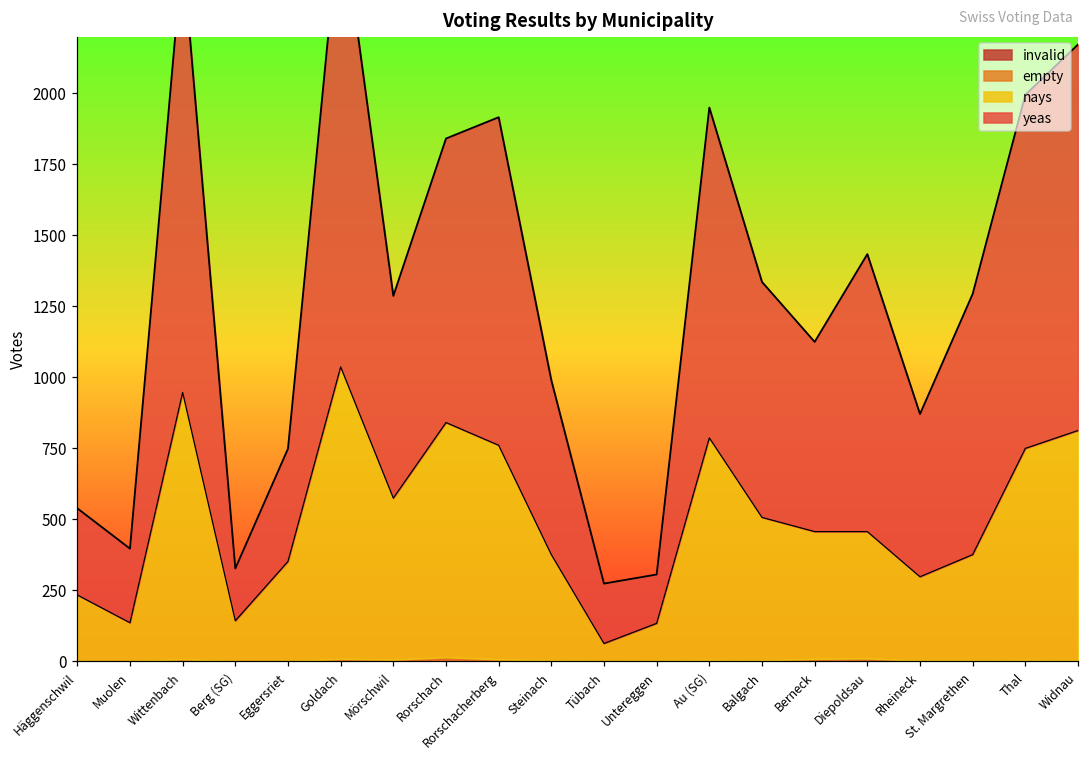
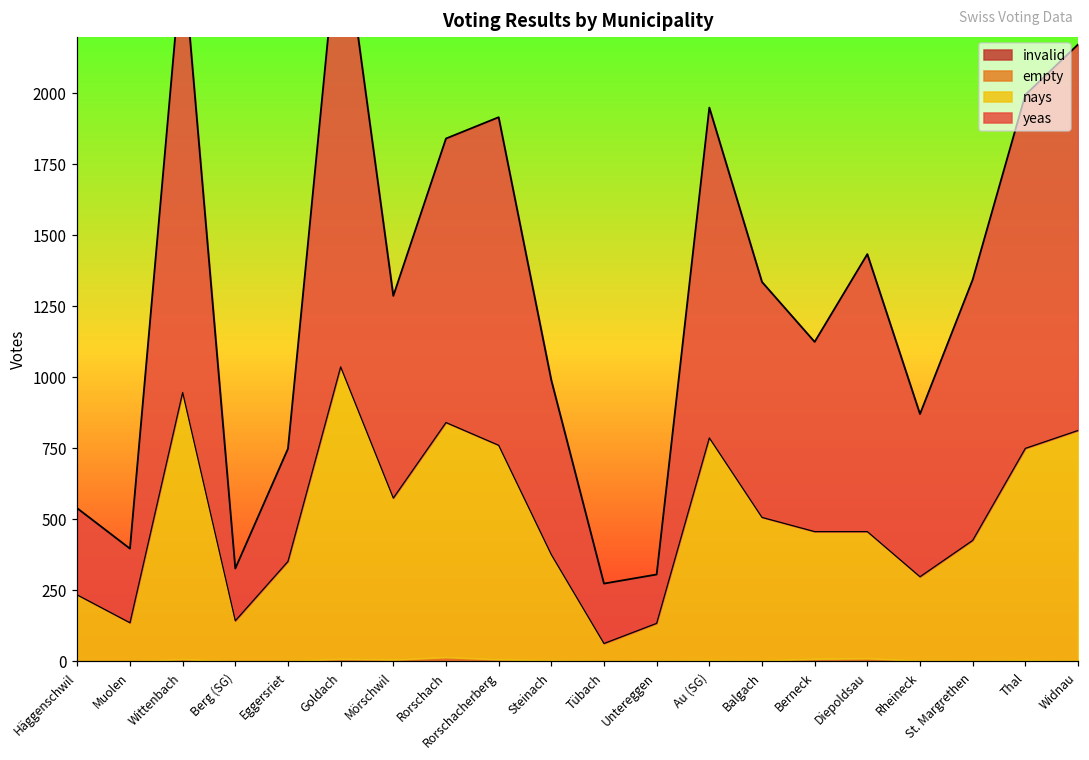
nays, St. Margrethen: 370 -> 420
